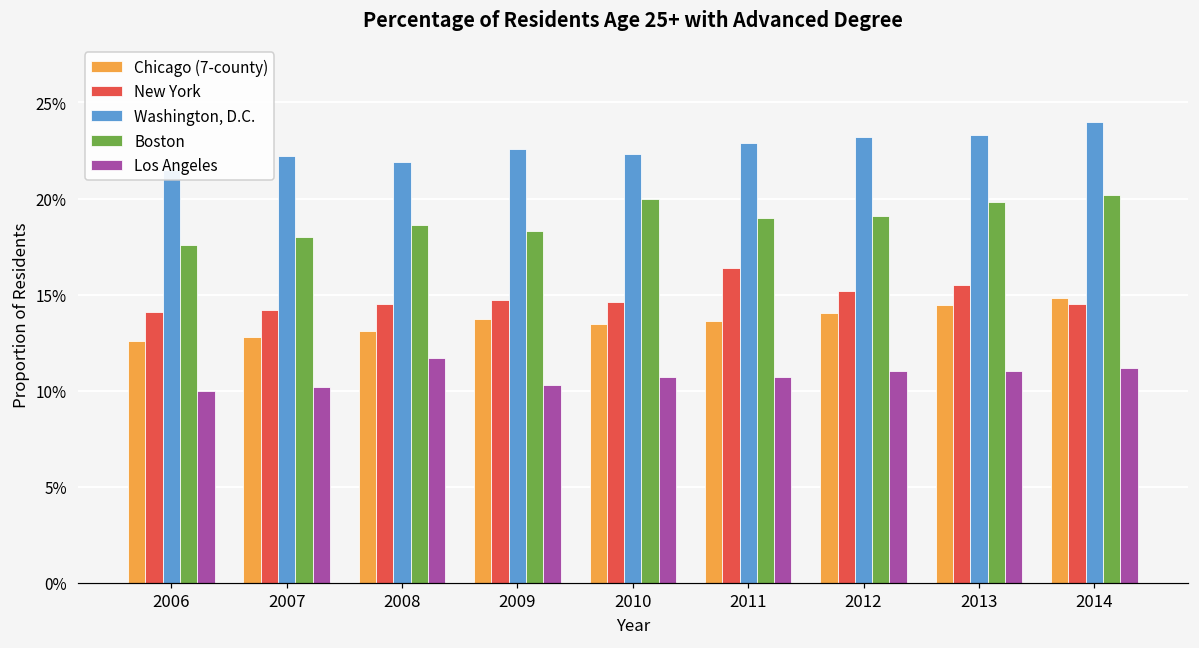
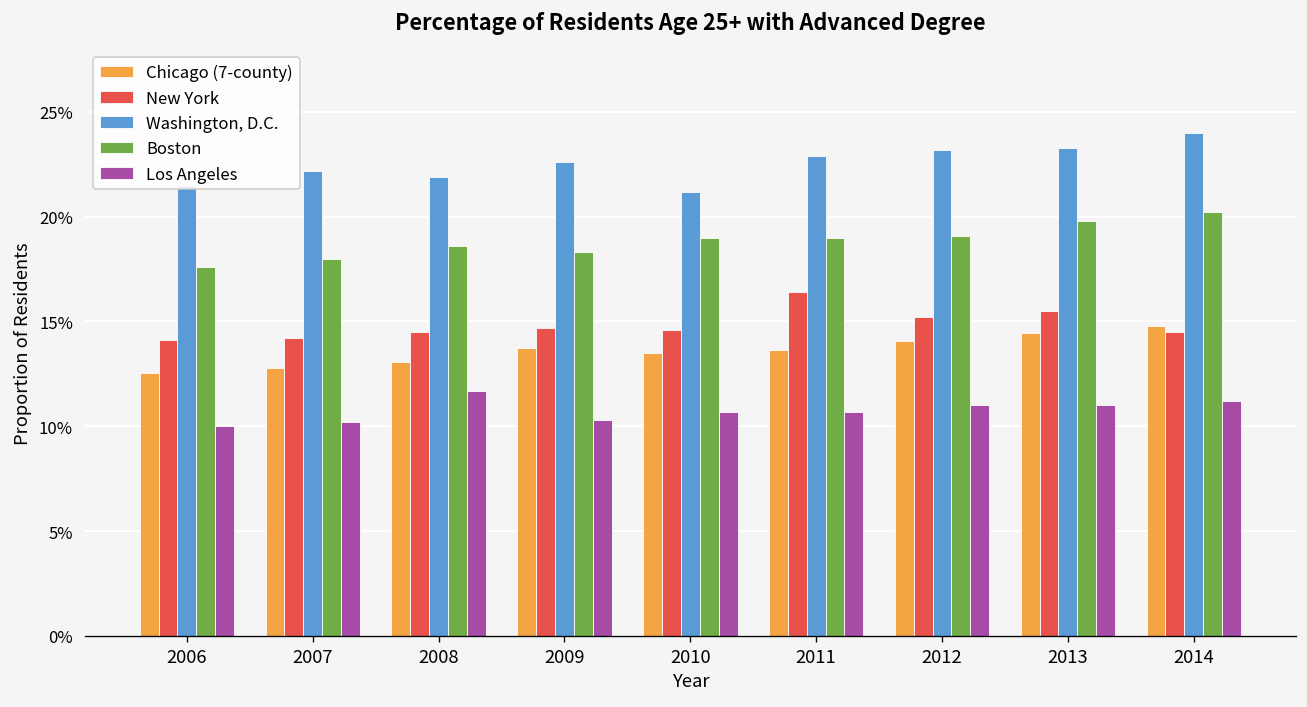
Washington, D.C., 2010: 22.3% -> 21.2%
Boston, 2010: 20.0% -> 19.0%
